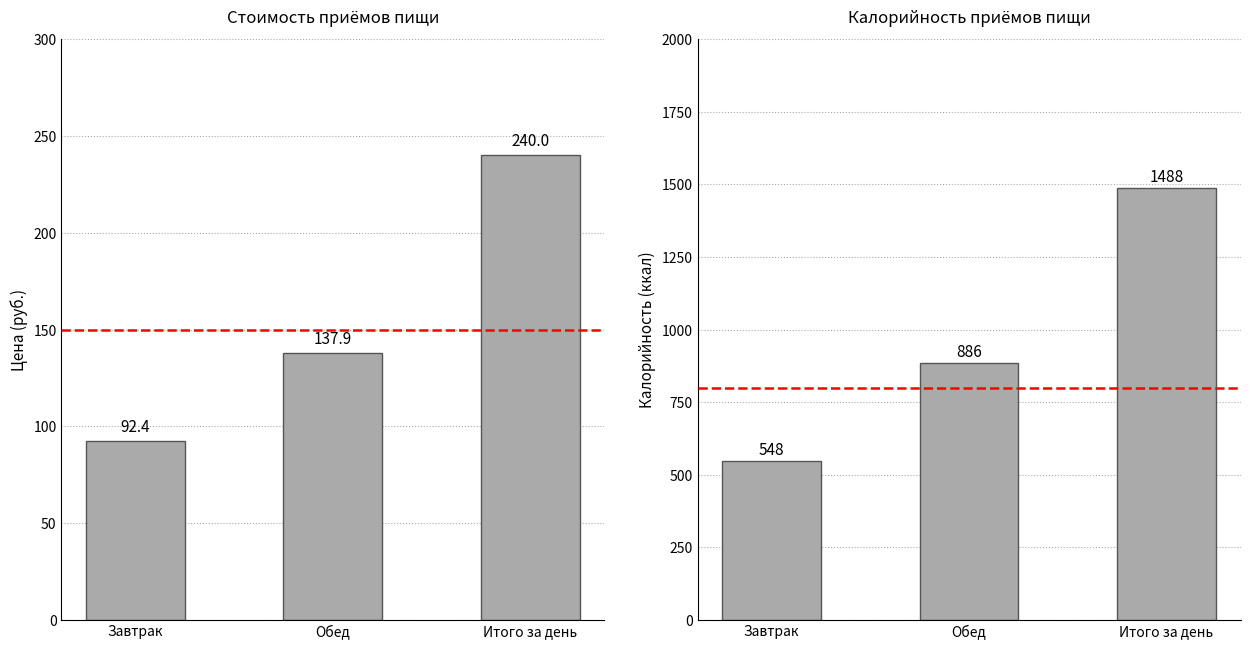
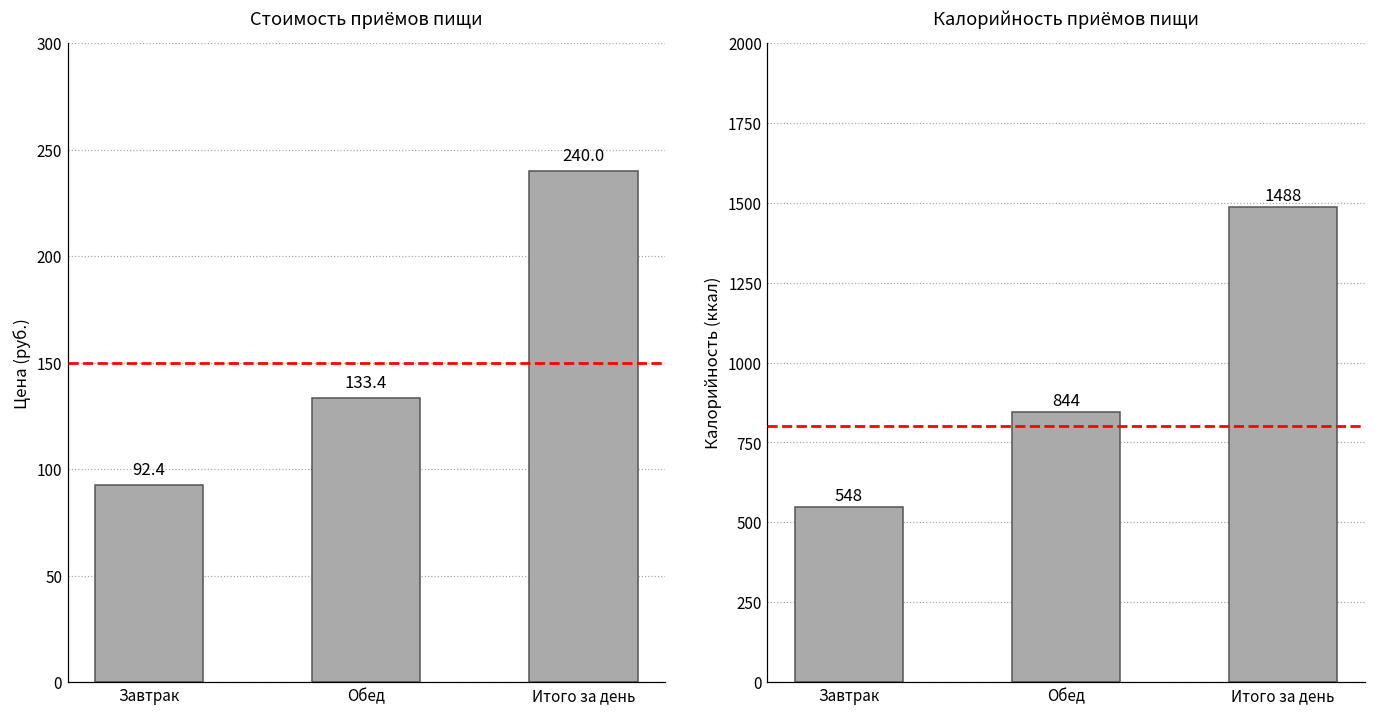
Стоимость приёмов пищи, Обед: 137.9 -> 133.4
Калорийность приёмов пищи, Обед: 886 -> 844
